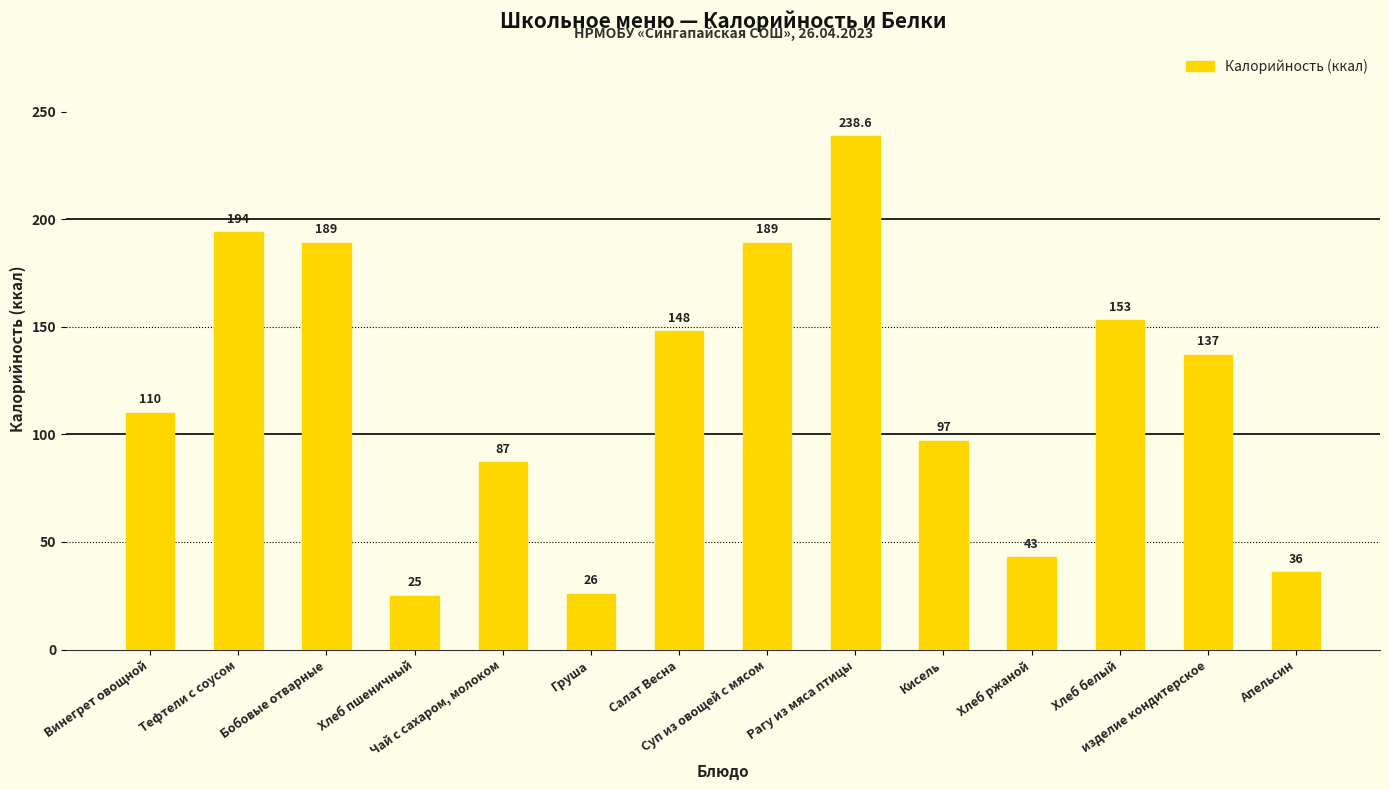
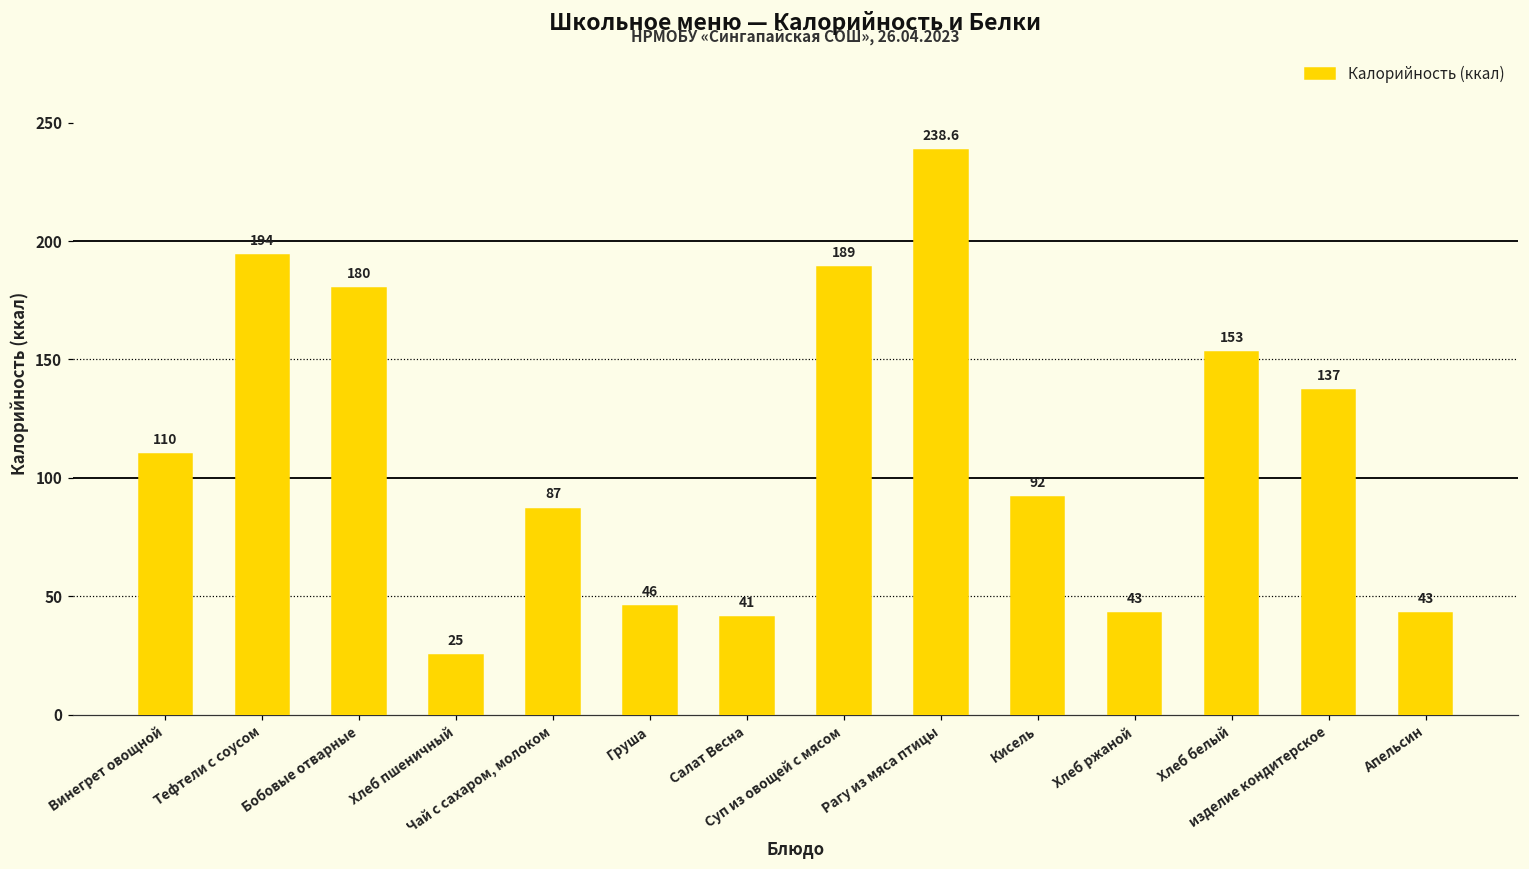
Бобовые отварные: 189 -> 180
Груша: 26 -> 46
Салат Весна: 148 -> 41
Кисель: 97 -> 92
Апельсин: 36 -> 43
